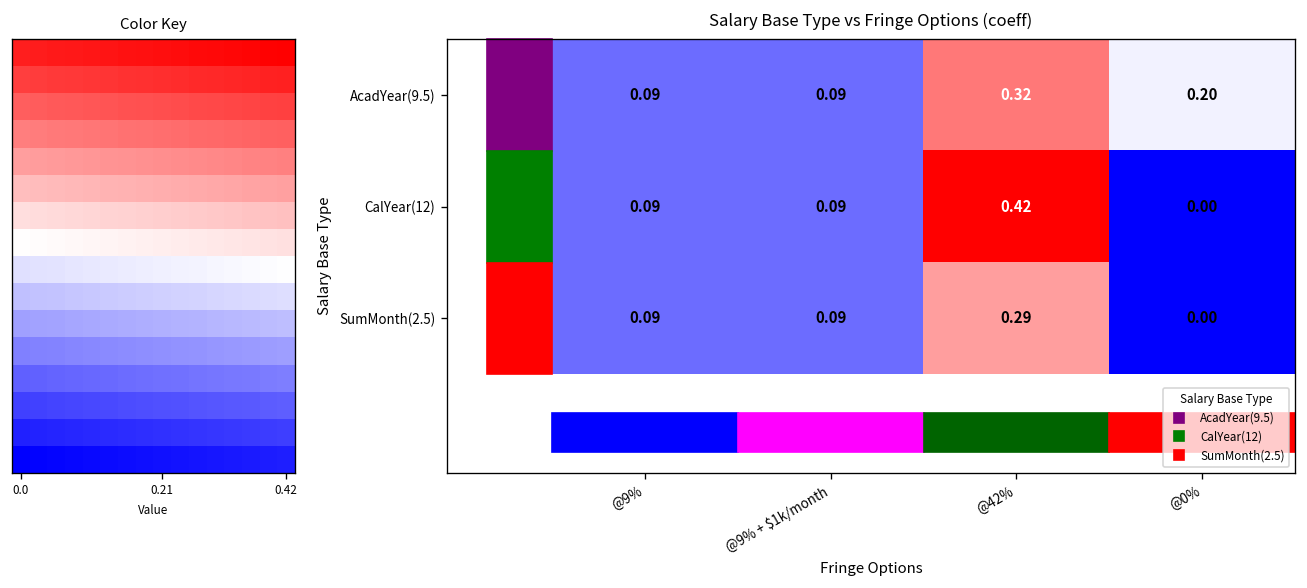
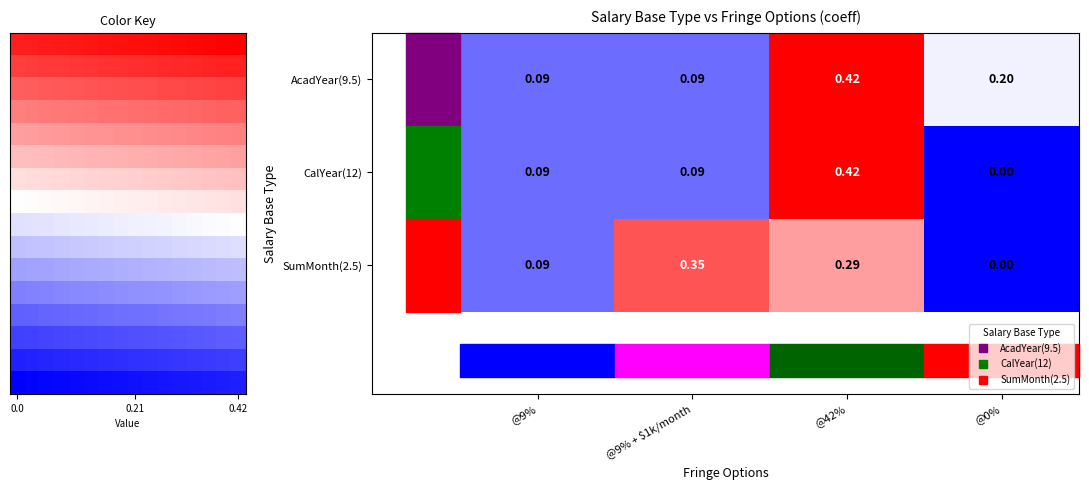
Salary Base Type vs Fringe Options (coeff), AcadYear(9.5), @42%: 0.32 -> 0.42
Salary Base Type vs Fringe Options (coeff), SumMonth(2.5), @9% + $1k/month: 0.09 -> 0.35
